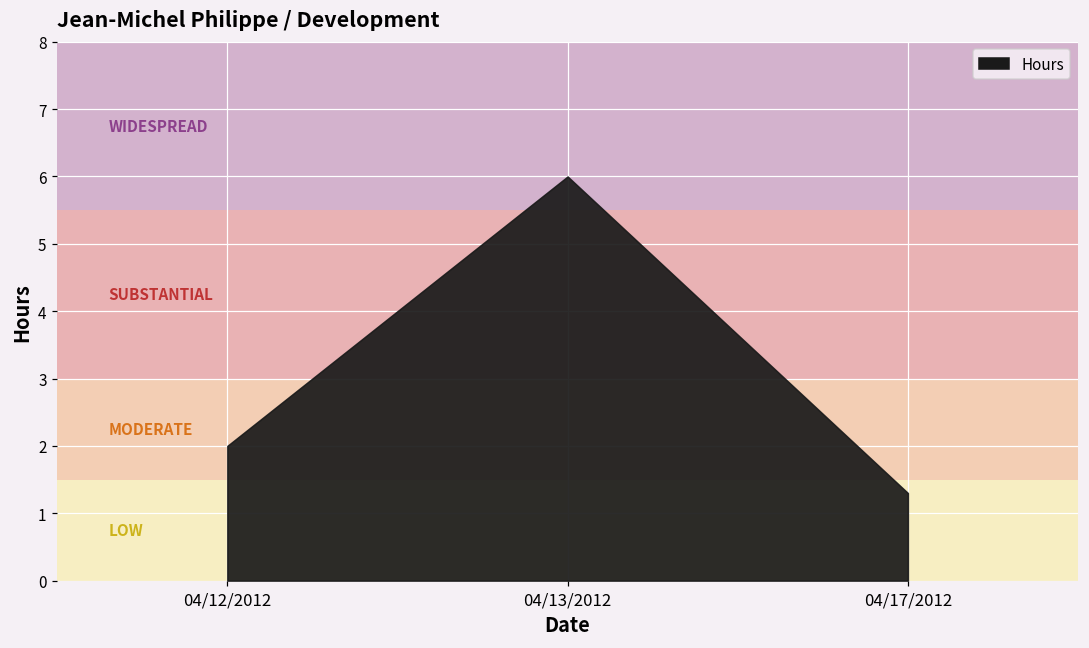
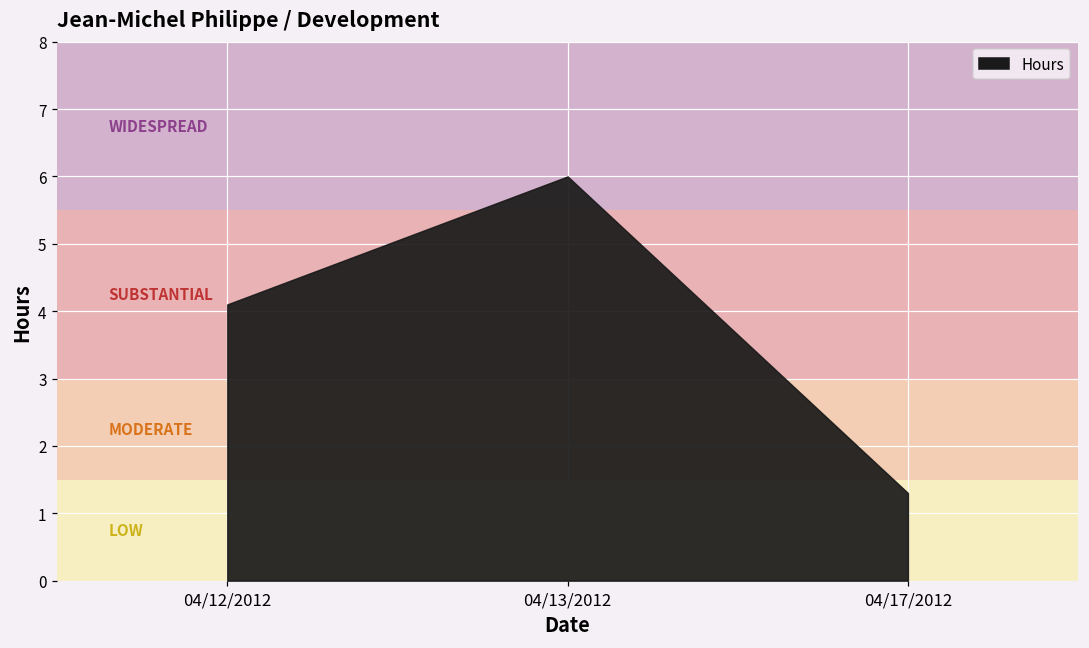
04/12/2012: 2.0 -> 4.1
